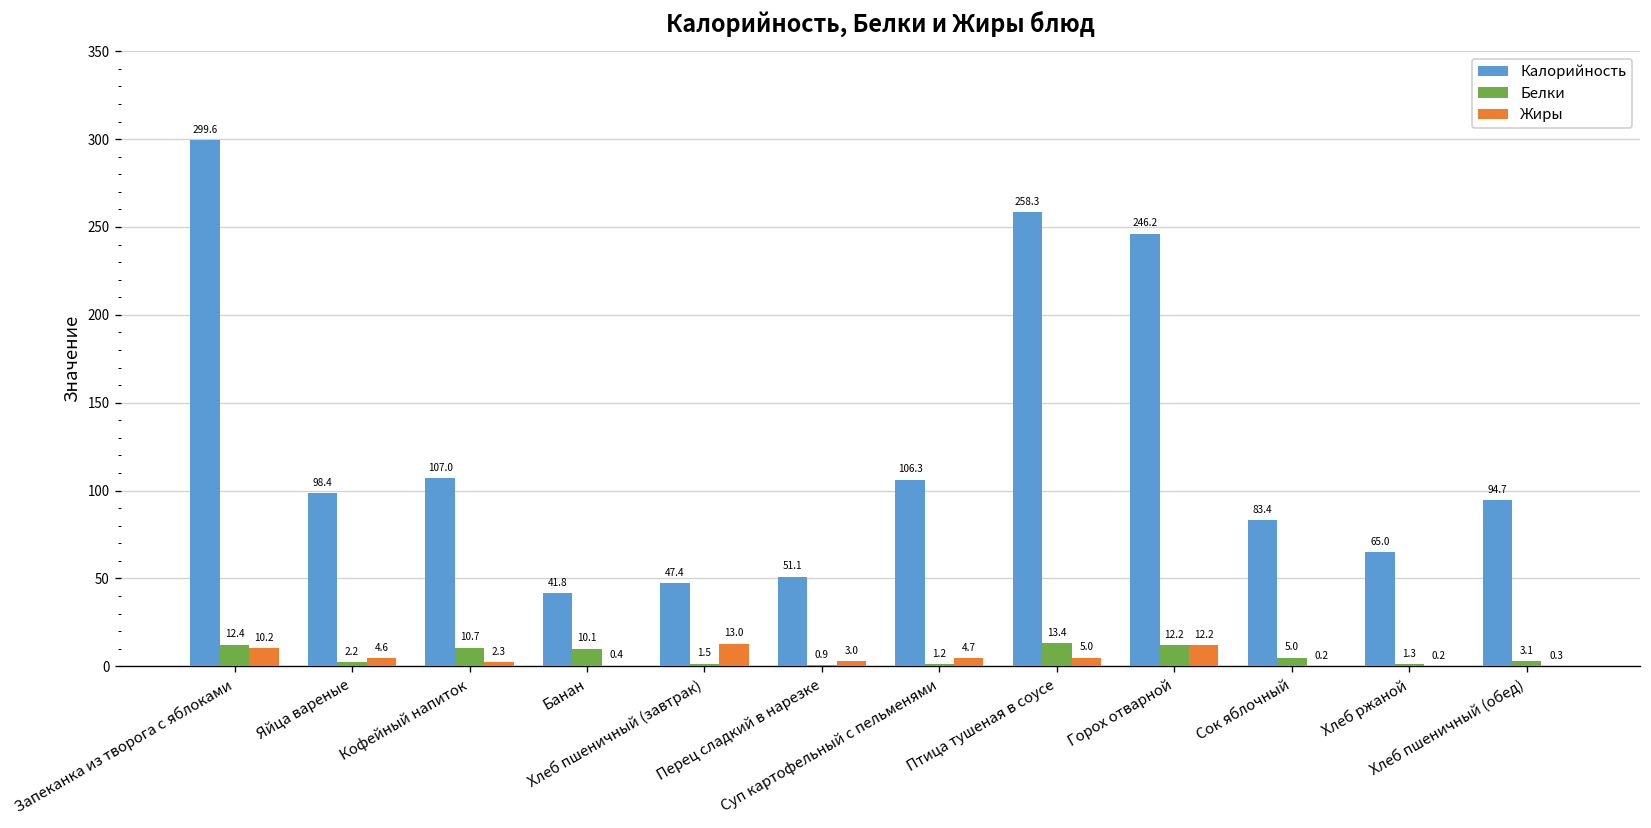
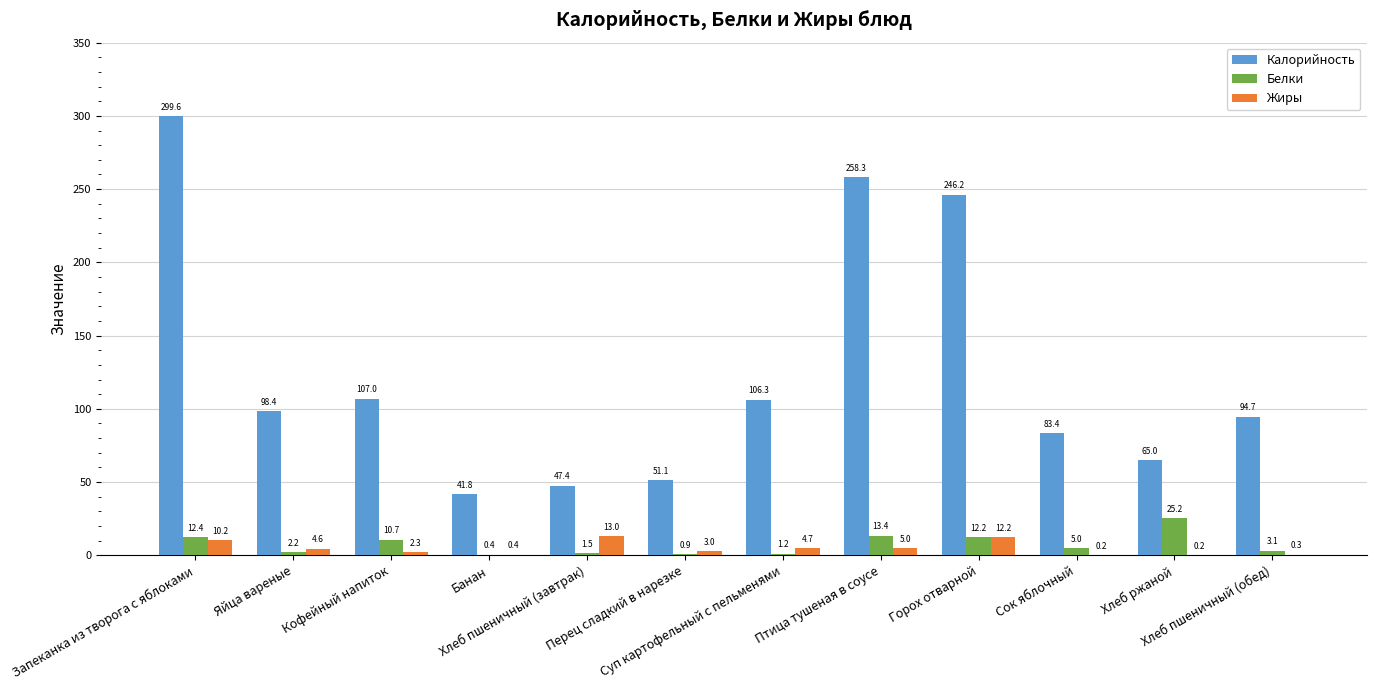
Белки, Банан: 10.1 -> 0.4
Белки, Хлеб ржаной: 1.3 -> 25.2
